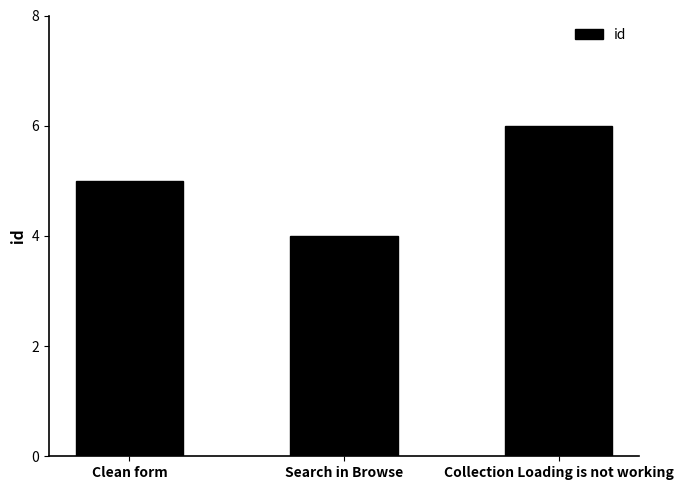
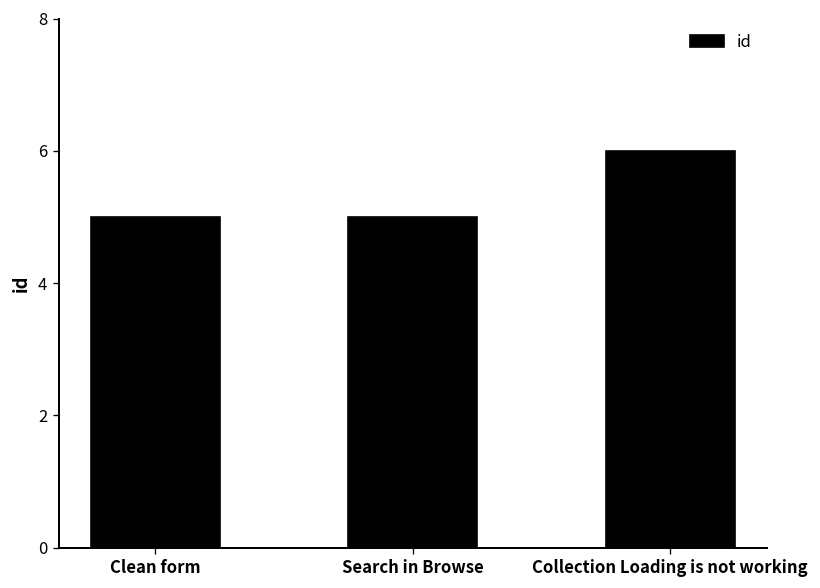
Search in Browse: 4 -> 5
